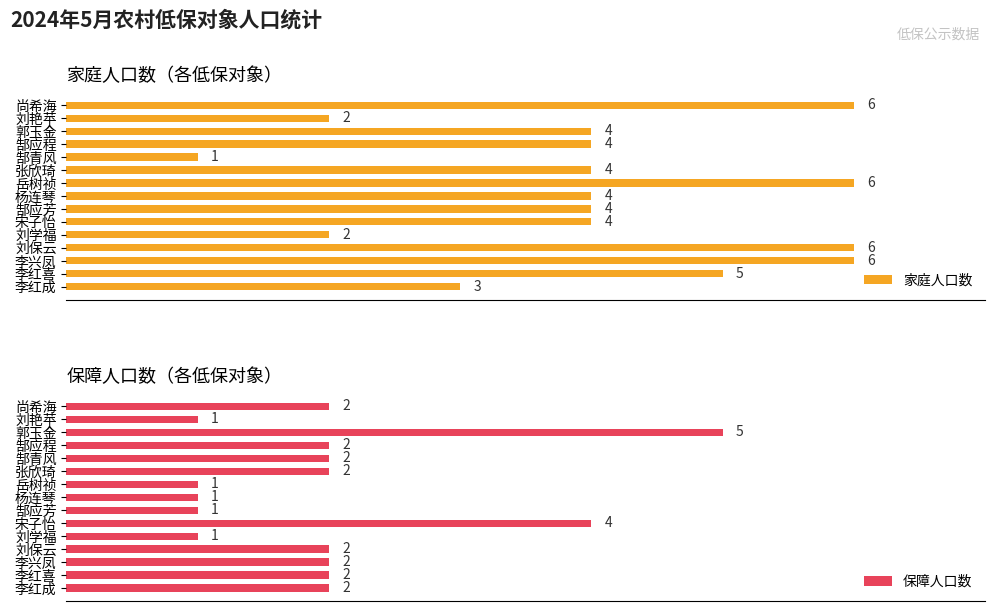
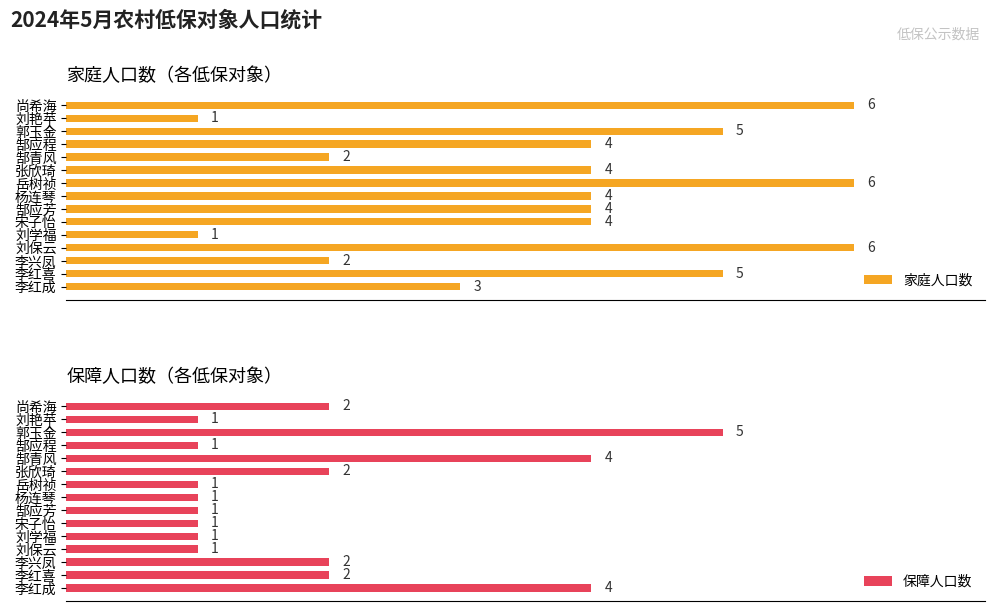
家庭人口数（各低保对象）, 刘艳苹: 2 -> 1
家庭人口数（各低保对象）, 郭玉金: 4 -> 5
家庭人口数（各低保对象）, 郜青风: 1 -> 2
家庭人口数（各低保对象）, 刘学福: 2 -> 1
家庭人口数（各低保对象）, 李兴凤: 6 -> 2
保障人口数（各低保对象）, 郜应程: 2 -> 1
保障人口数（各低保对象）, 郜青风: 2 -> 4
保障人口数（各低保对象）, 宋子怡: 4 -> 1
保障人口数（各低保对象）, 刘保云: 2 -> 1
保障人口数（各低保对象）, 李红成: 2 -> 4
